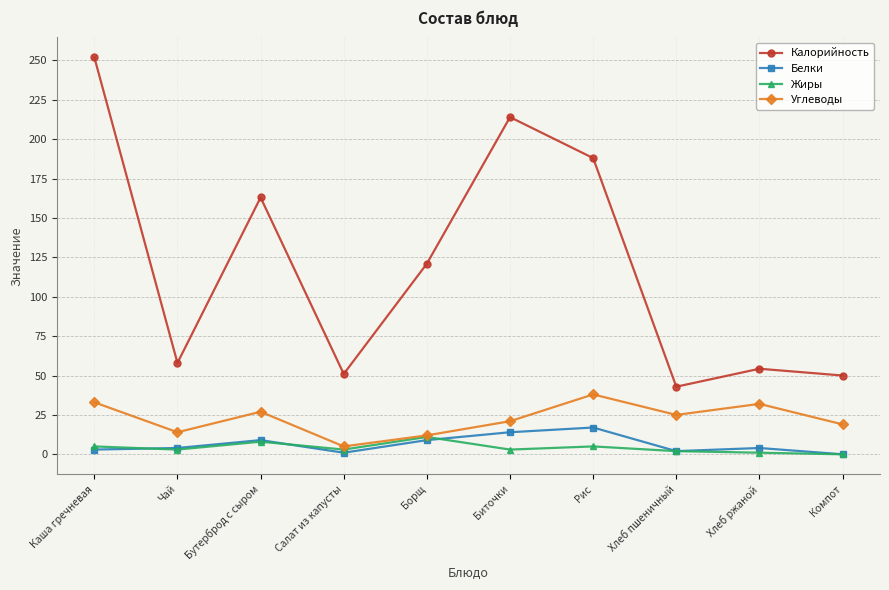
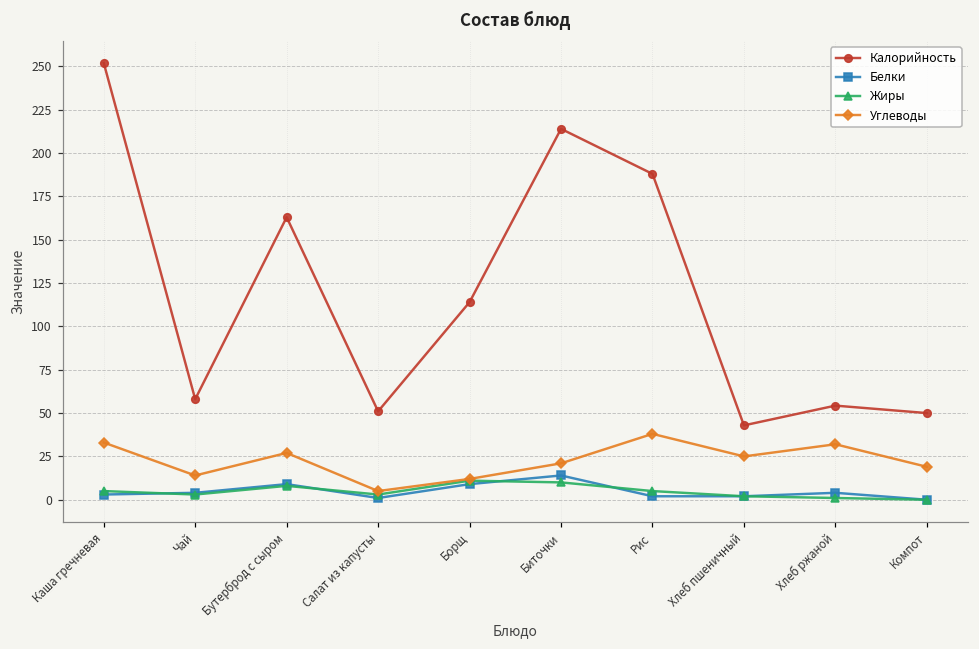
Калорийность, Борщ: 121 -> 114
Жиры, Биточки: 3 -> 10
Белки, Рис: 17 -> 2
